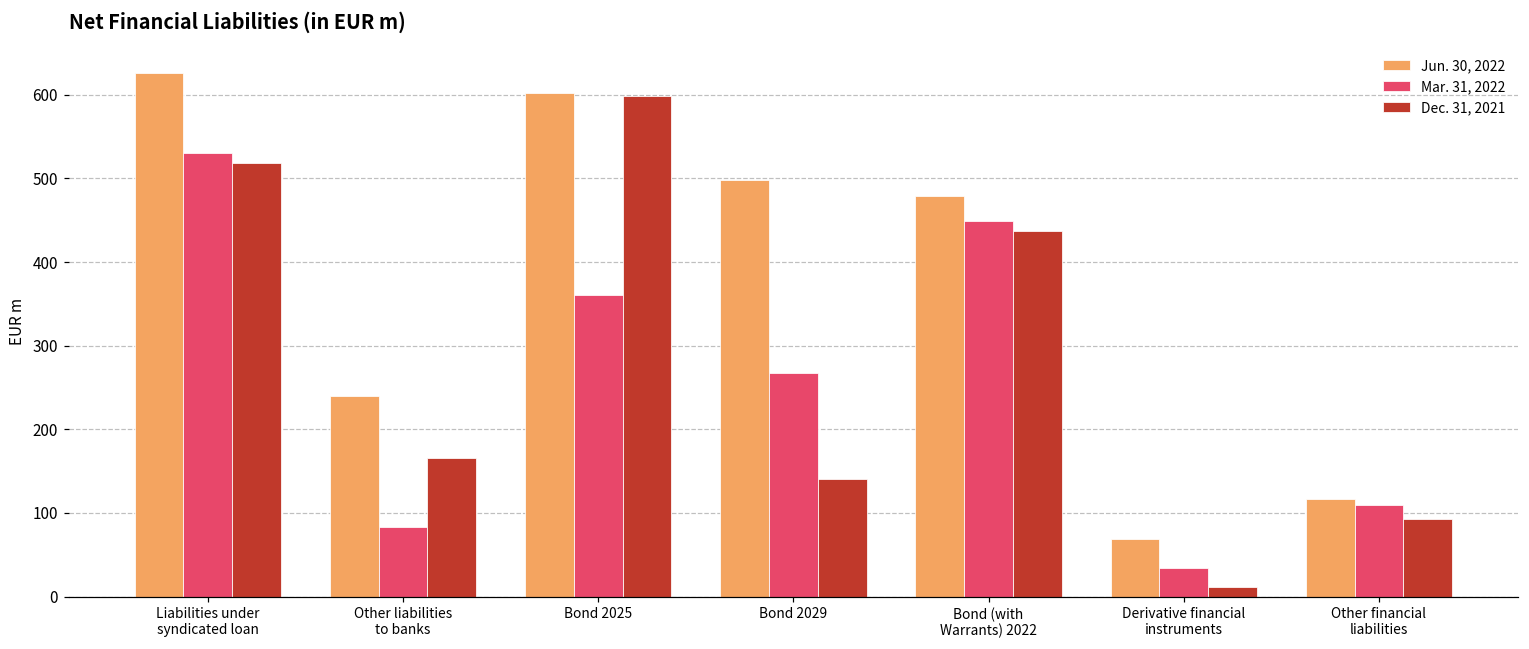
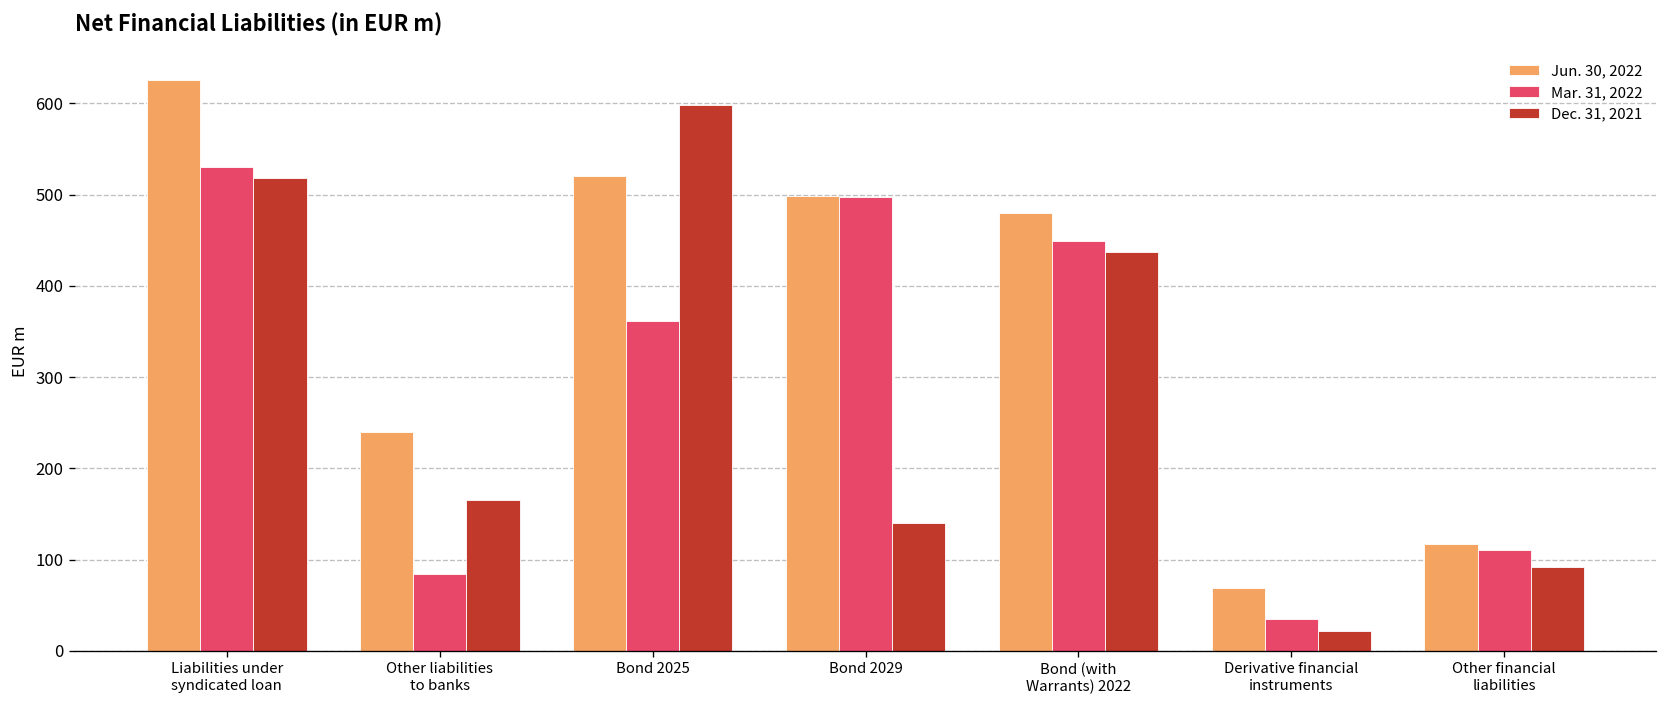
Jun. 30, 2022, Bond 2025: 600 -> 520
Mar. 31, 2022, Bond 2029: 270 -> 500
Dec. 31, 2021, Derivative financial instruments: 10 -> 20
